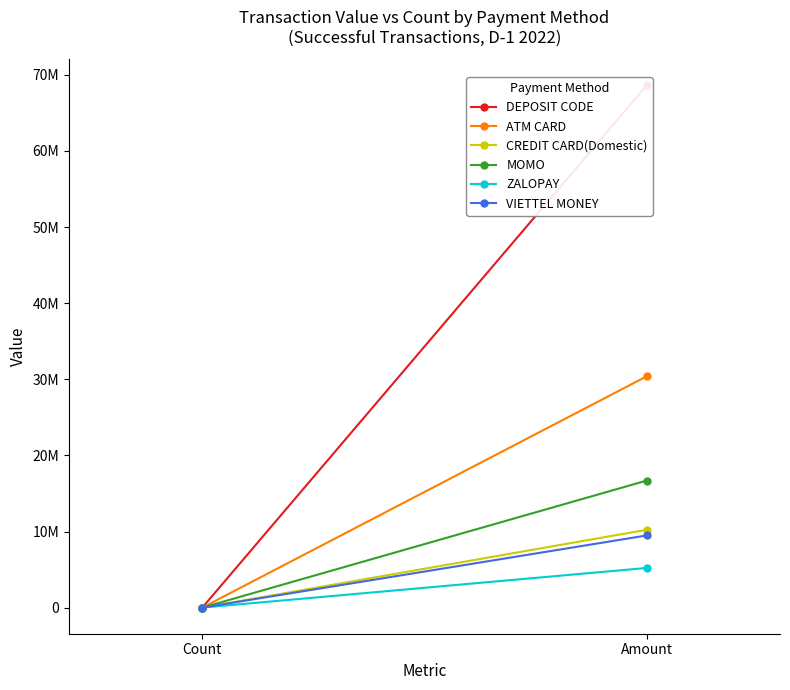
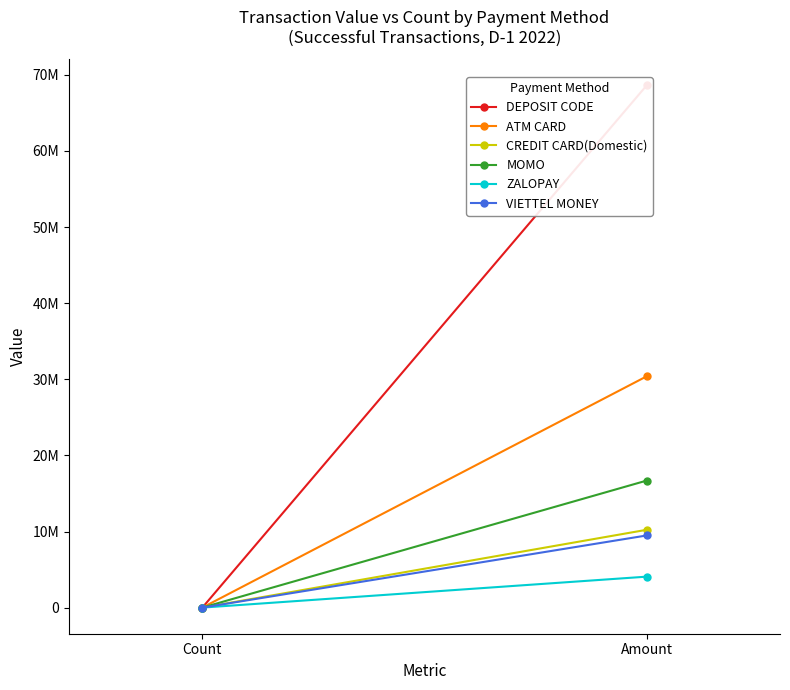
ZALOPAY, Amount: 5000000 -> 4000000
